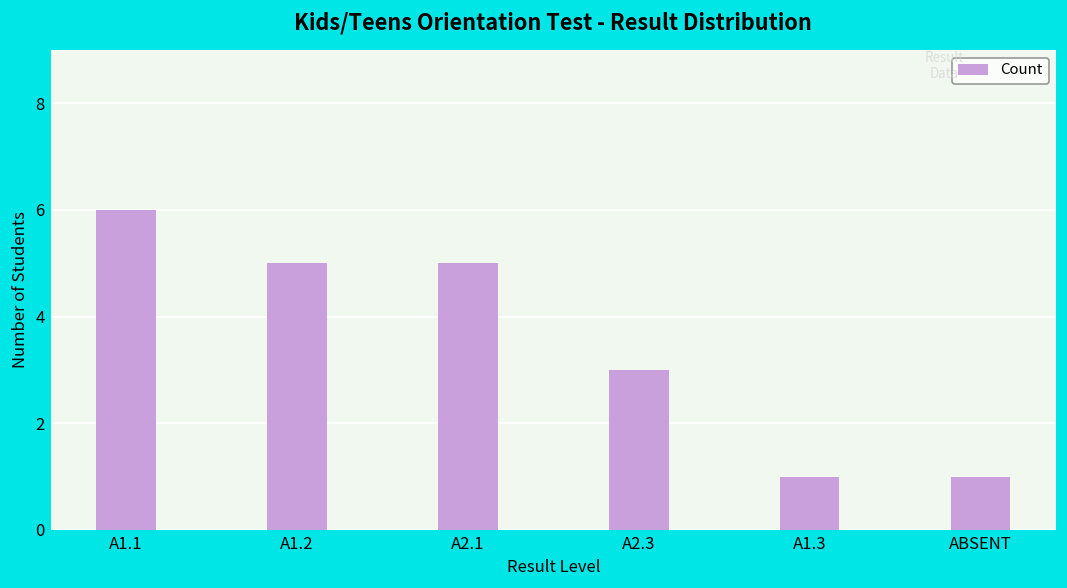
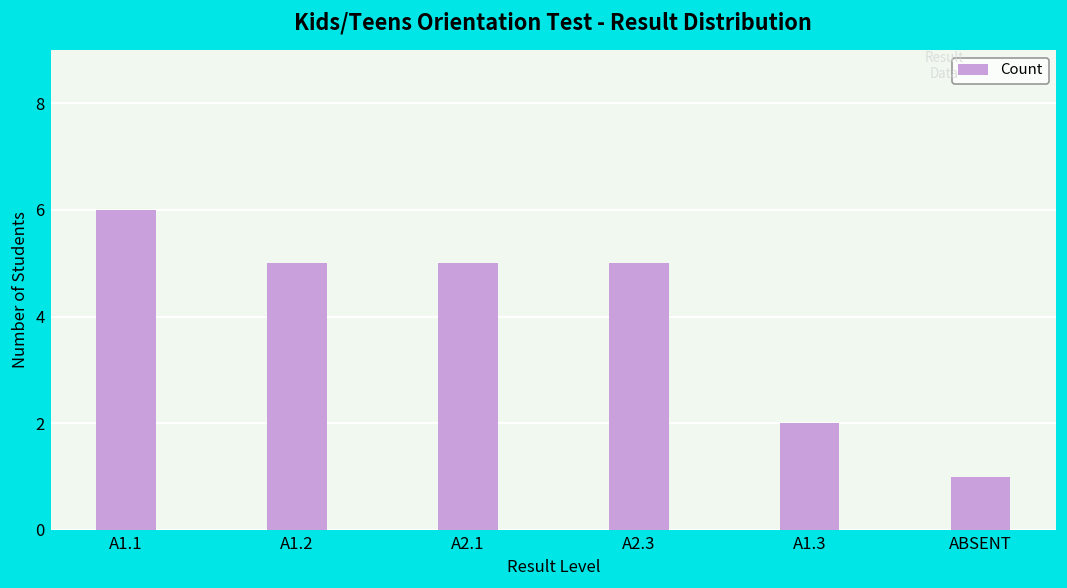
A2.3: 3 -> 5
A1.3: 1 -> 2
